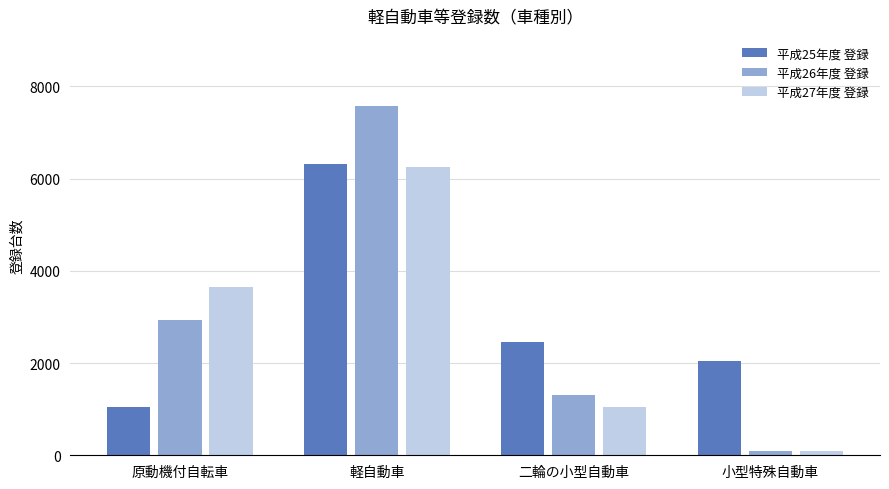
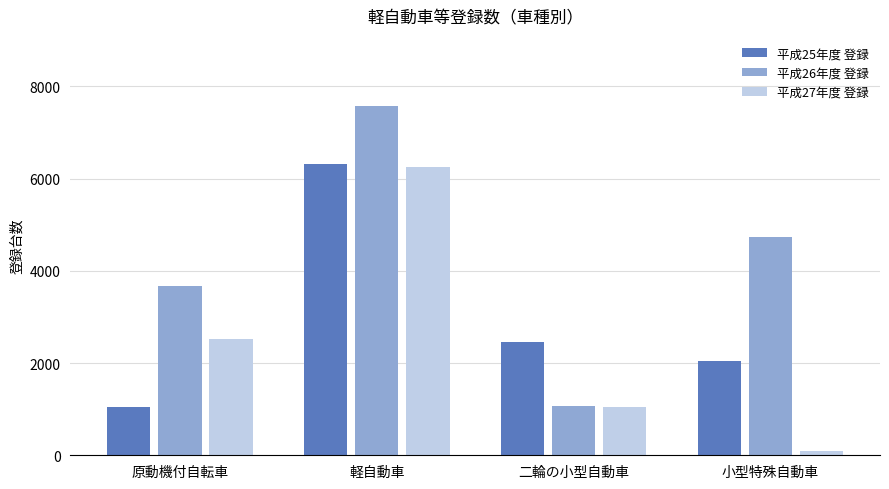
平成26年度 登録, 原動機付自転車: 2900 -> 3700
平成27年度 登録, 原動機付自転車: 3700 -> 2500
平成26年度 登録, 二輪の小型自動車: 1300 -> 1100
平成26年度 登録, 小型特殊自動車: 100 -> 4700
